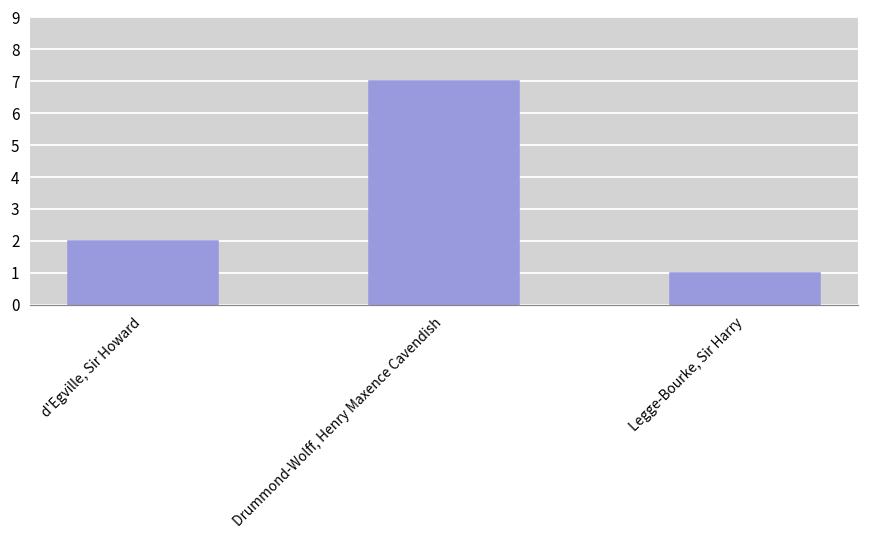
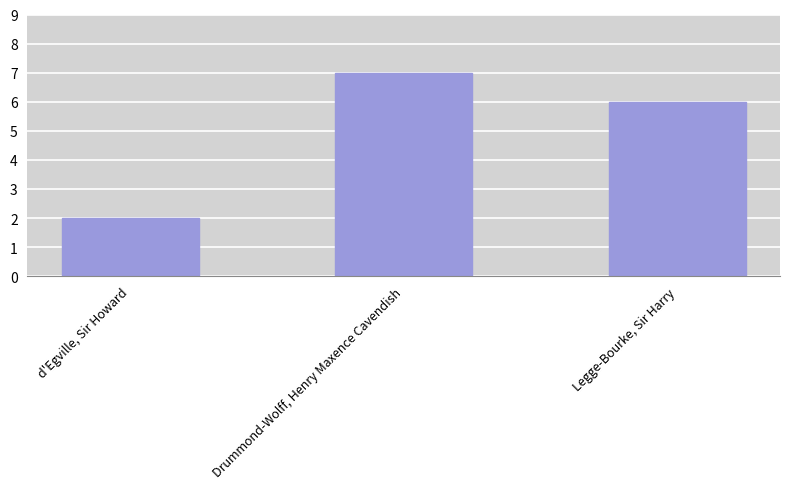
Legge-Bourke, Sir Harry: 1 -> 6
